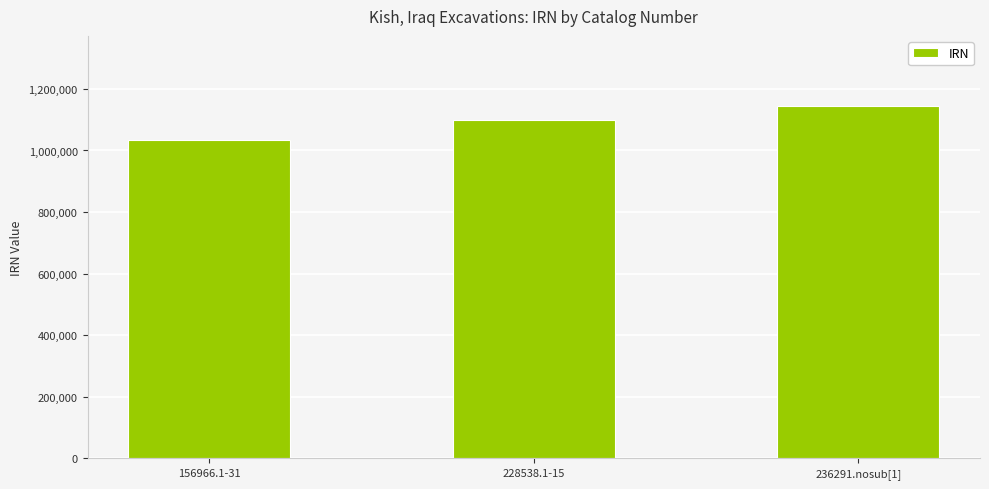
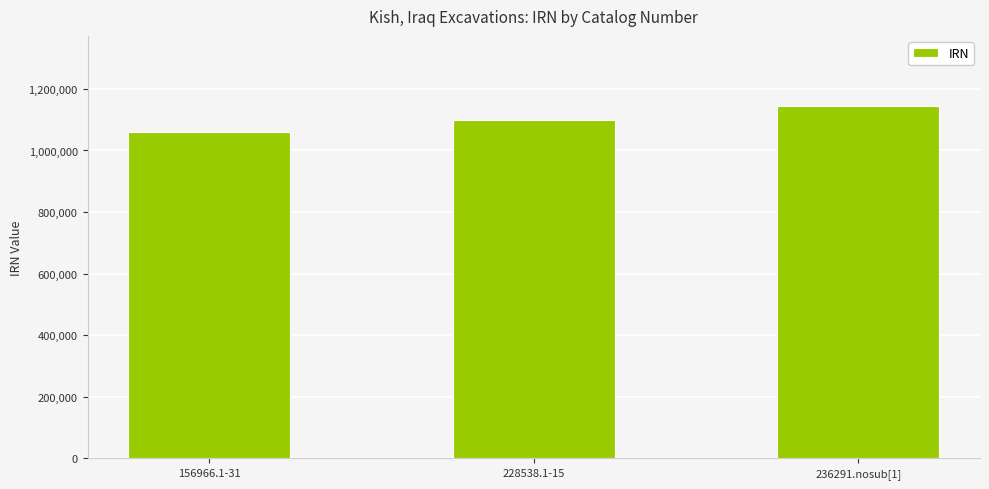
156966.1-31: 1,030,000 -> 1,060,000
